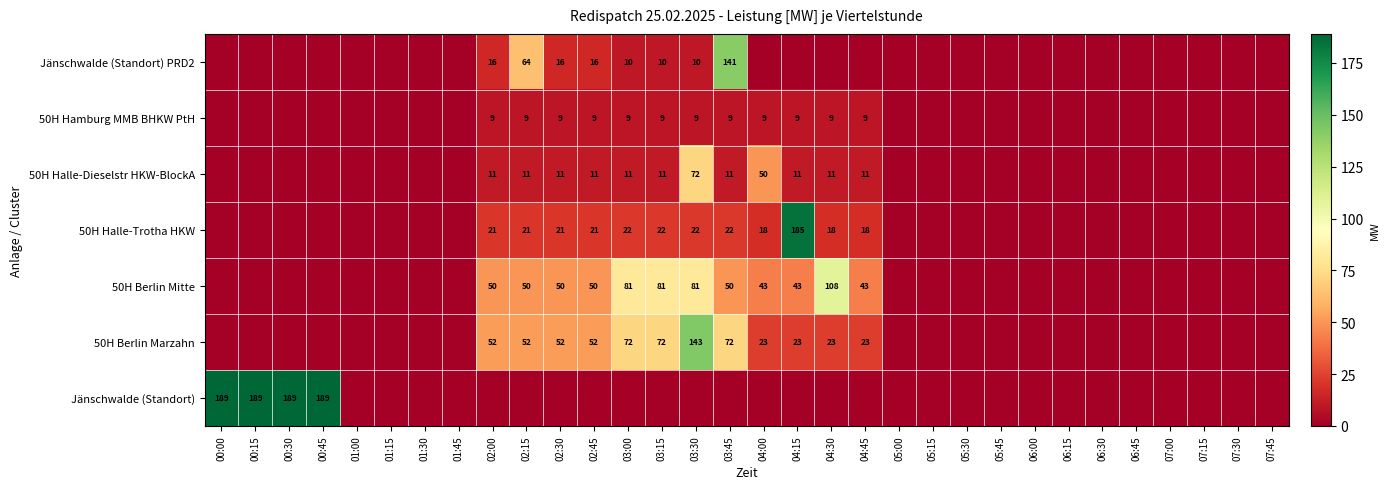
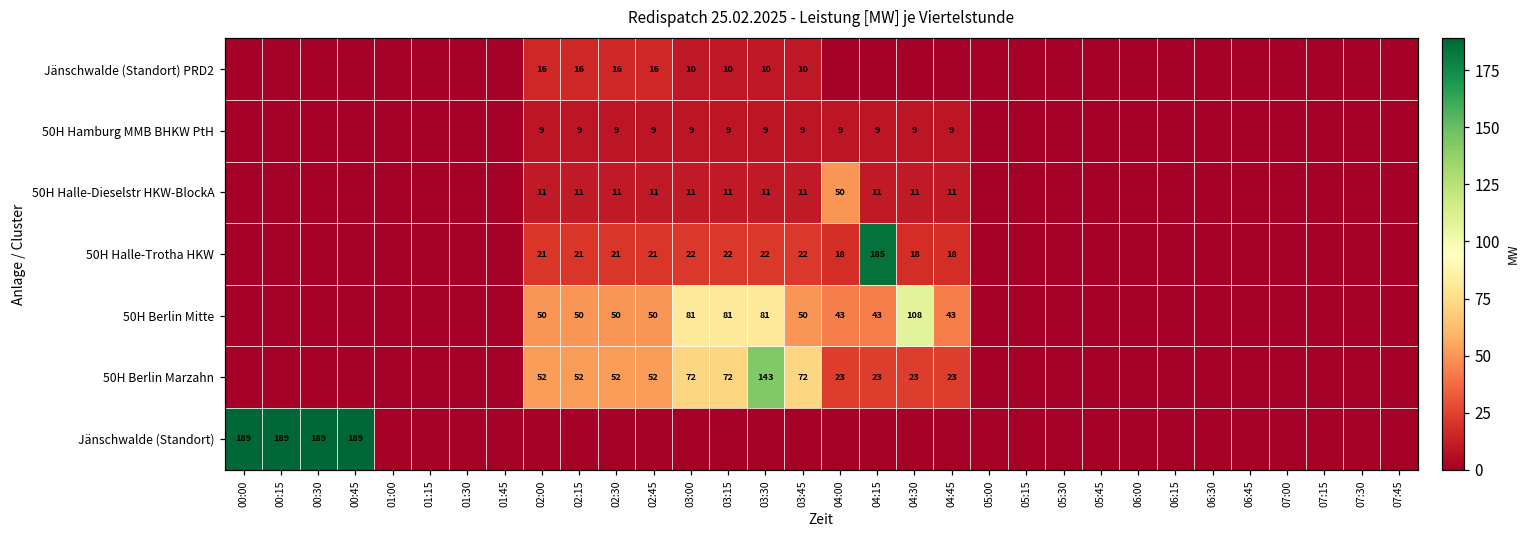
Jänschwalde (Standort) PRD2, 02:15: 64 -> 16
Jänschwalde (Standort) PRD2, 03:45: 141 -> 10
50H Halle-Dieselstr HKW-BlockA, 03:30: 72 -> 11
